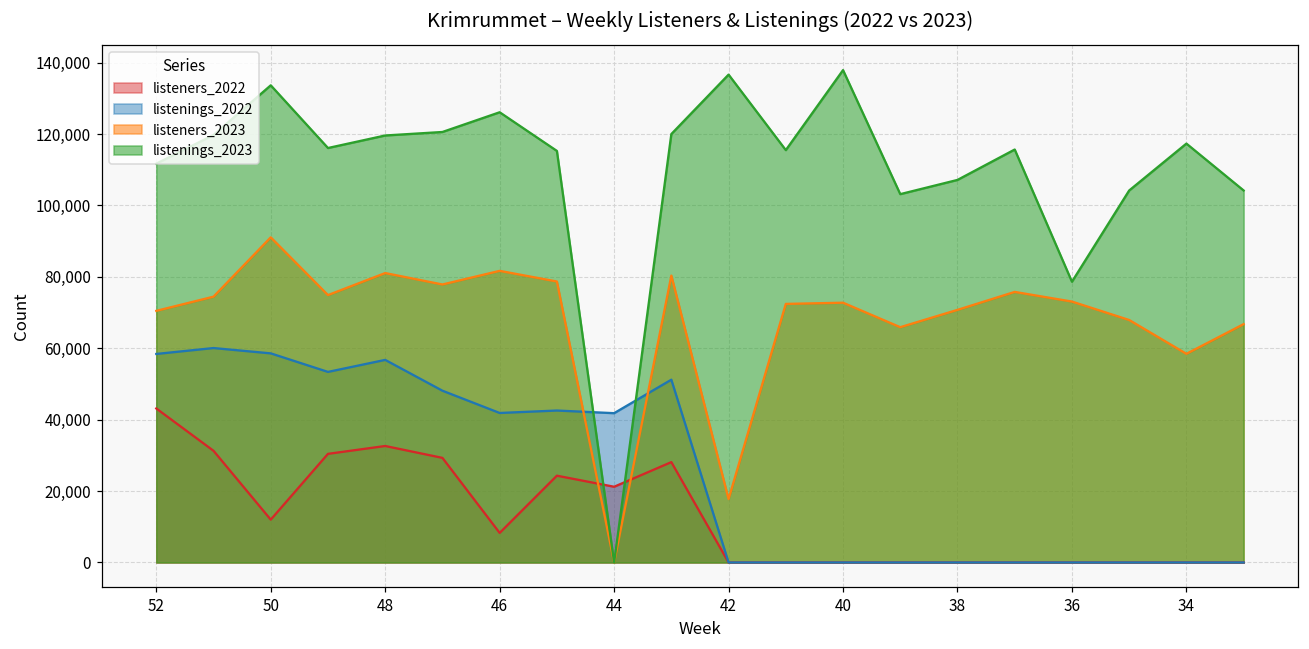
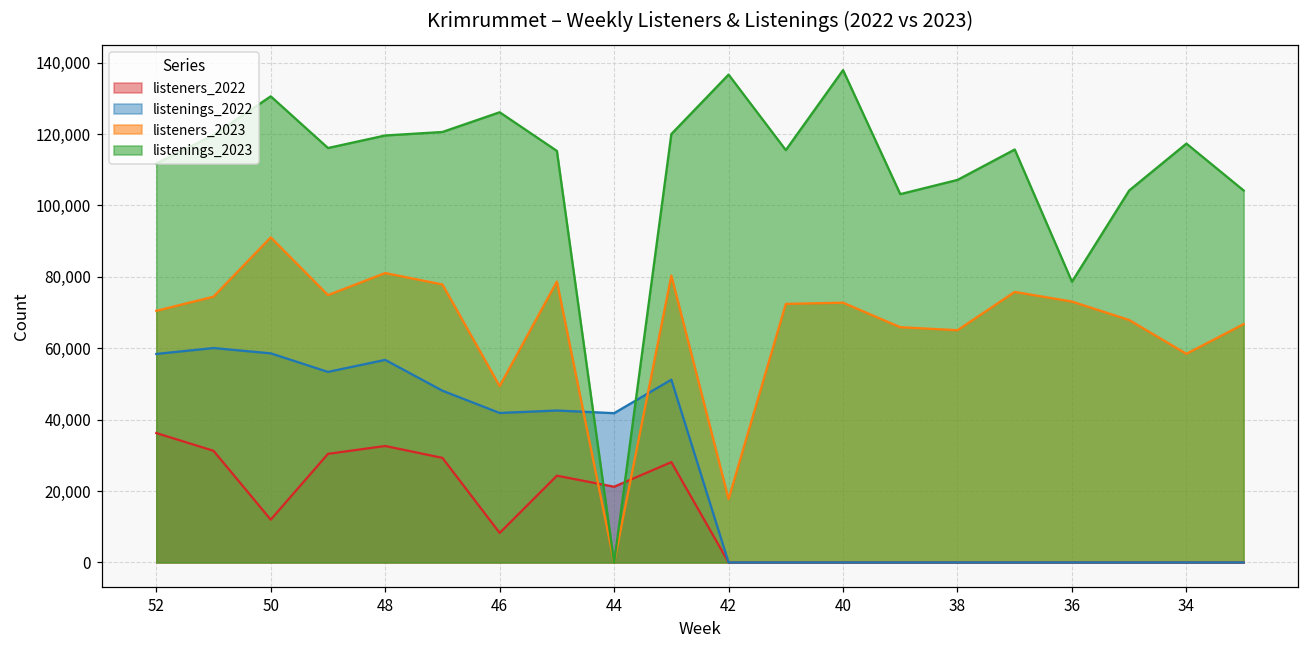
listeners_2022, 52: 43,000 -> 36,000
listenings_2023, 50: 134,000 -> 131,000
listeners_2023, 46: 82,000 -> 49,000
listeners_2023, 38: 71,000 -> 65,000
